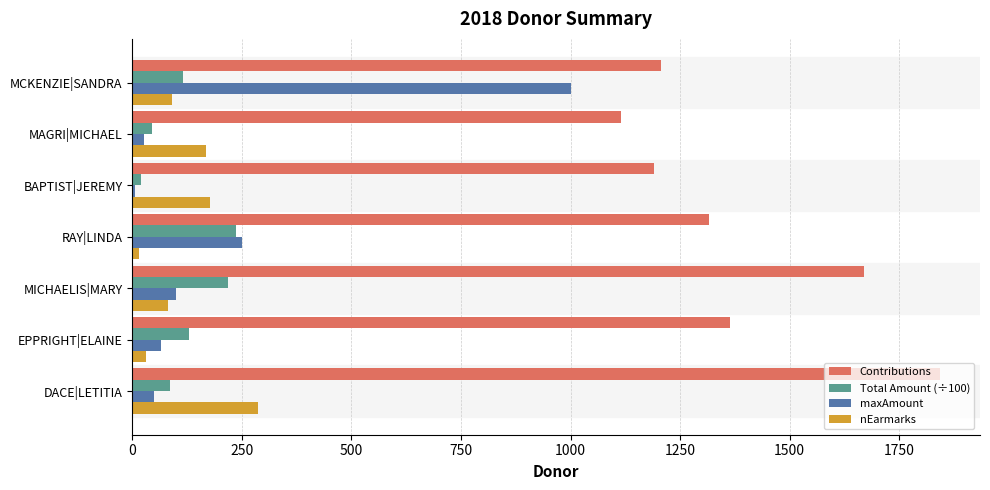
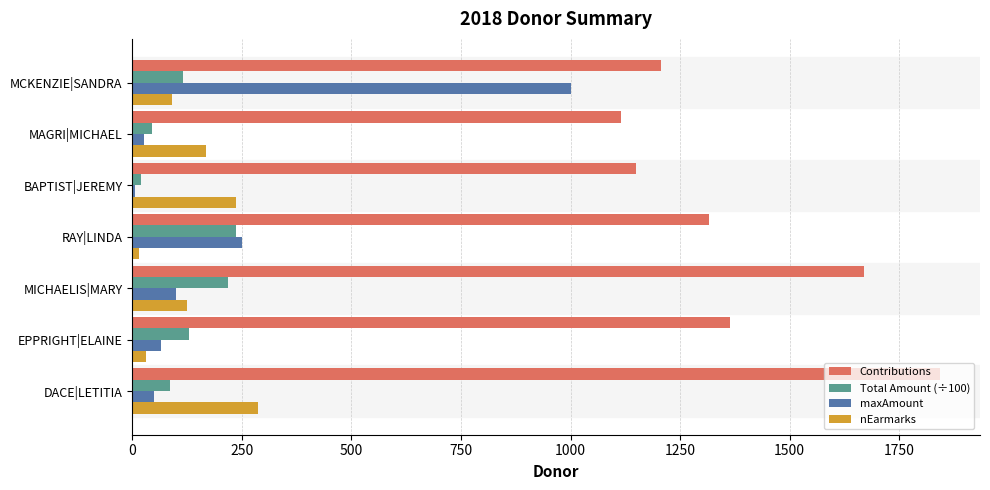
Contributions, BAPTIST|JEREMY: 1190 -> 1150
nEarmarks, BAPTIST|JEREMY: 180 -> 240
nEarmarks, MICHAELIS|MARY: 80 -> 120
